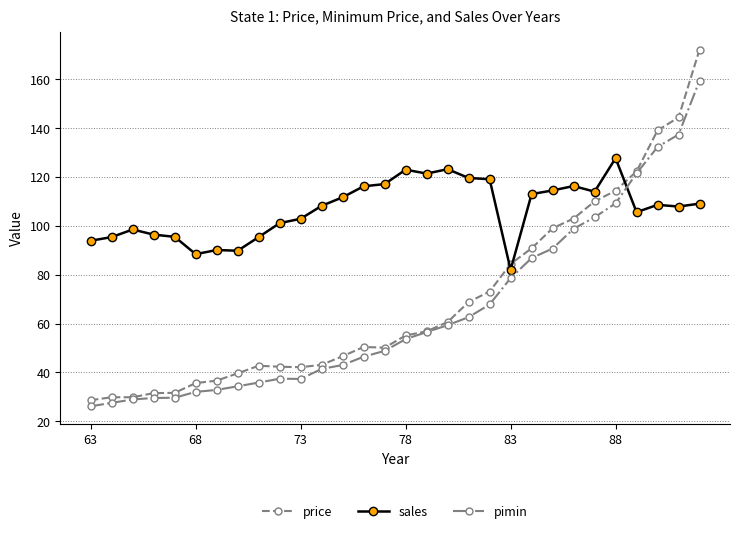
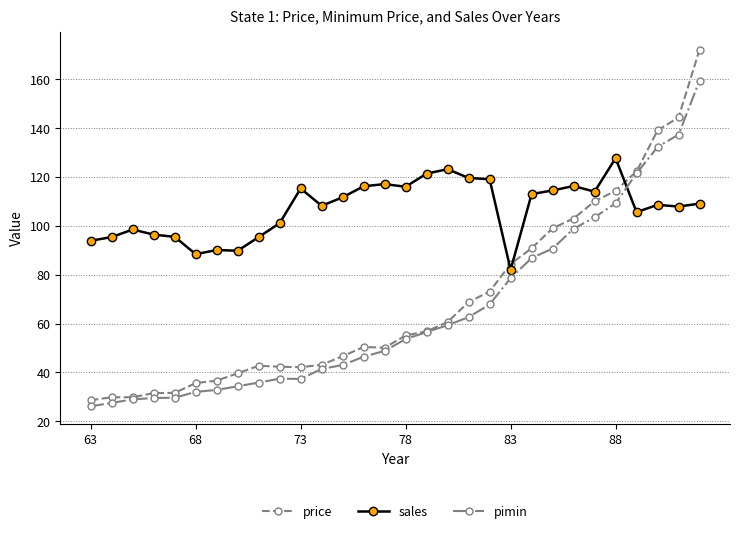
sales, 73: 103 -> 115
sales, 78: 123 -> 116
